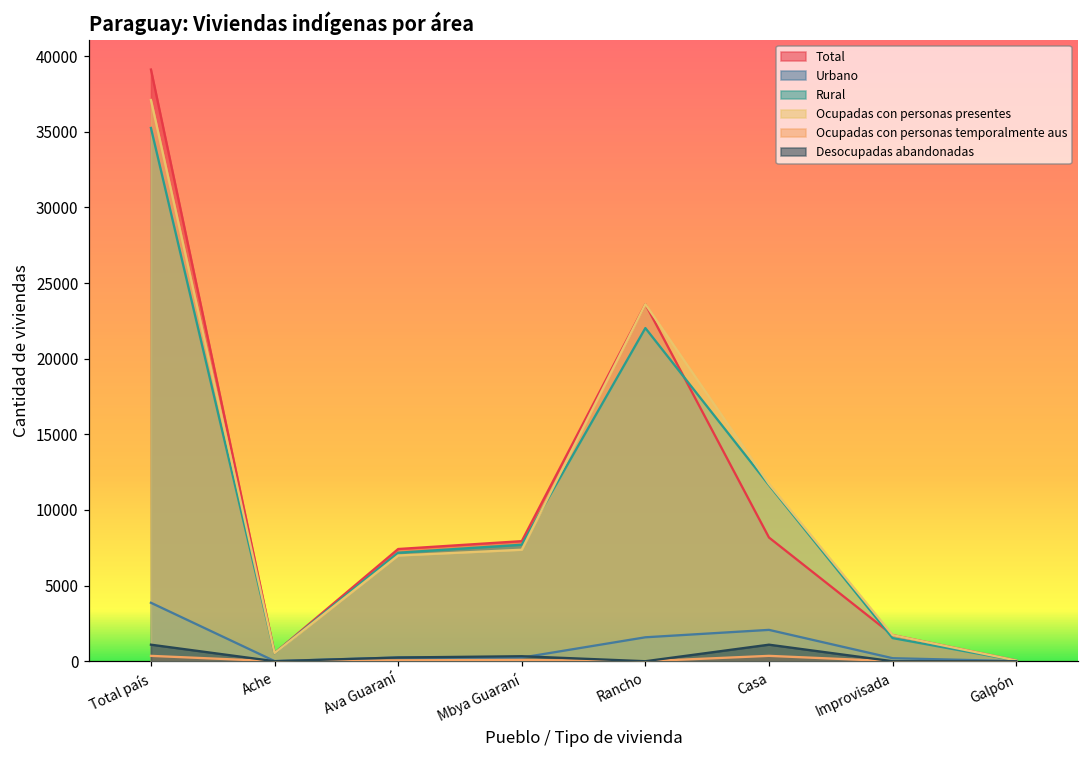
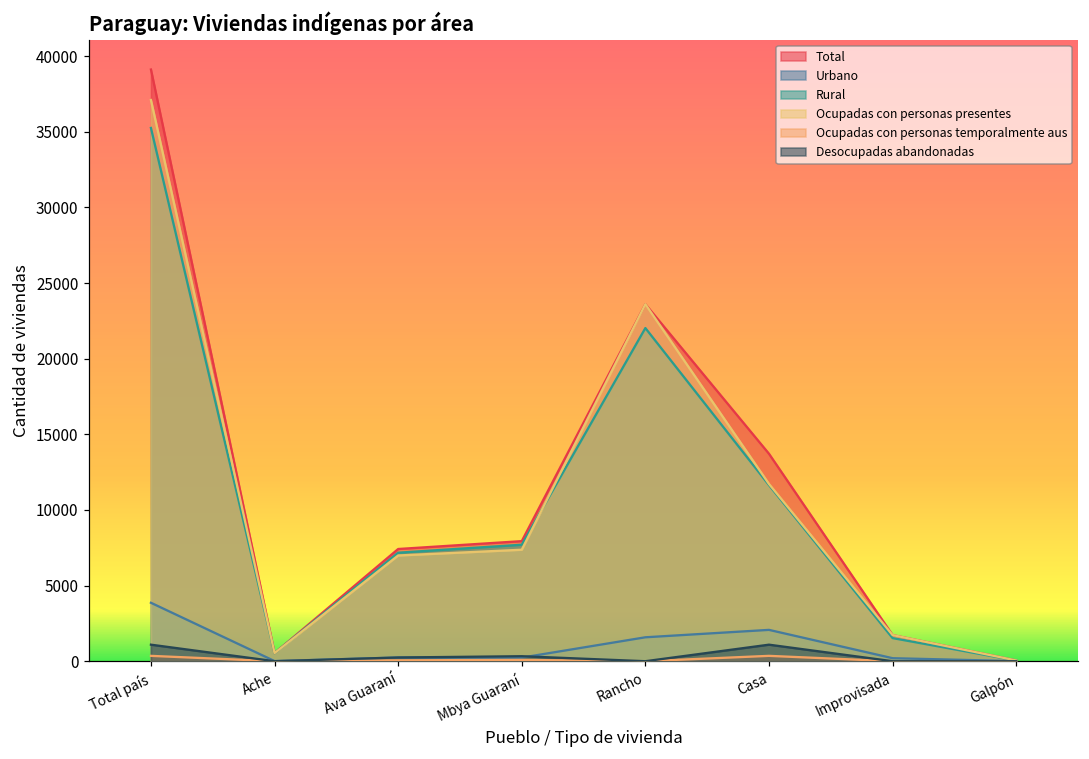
Total, Casa: 8200 -> 13700
